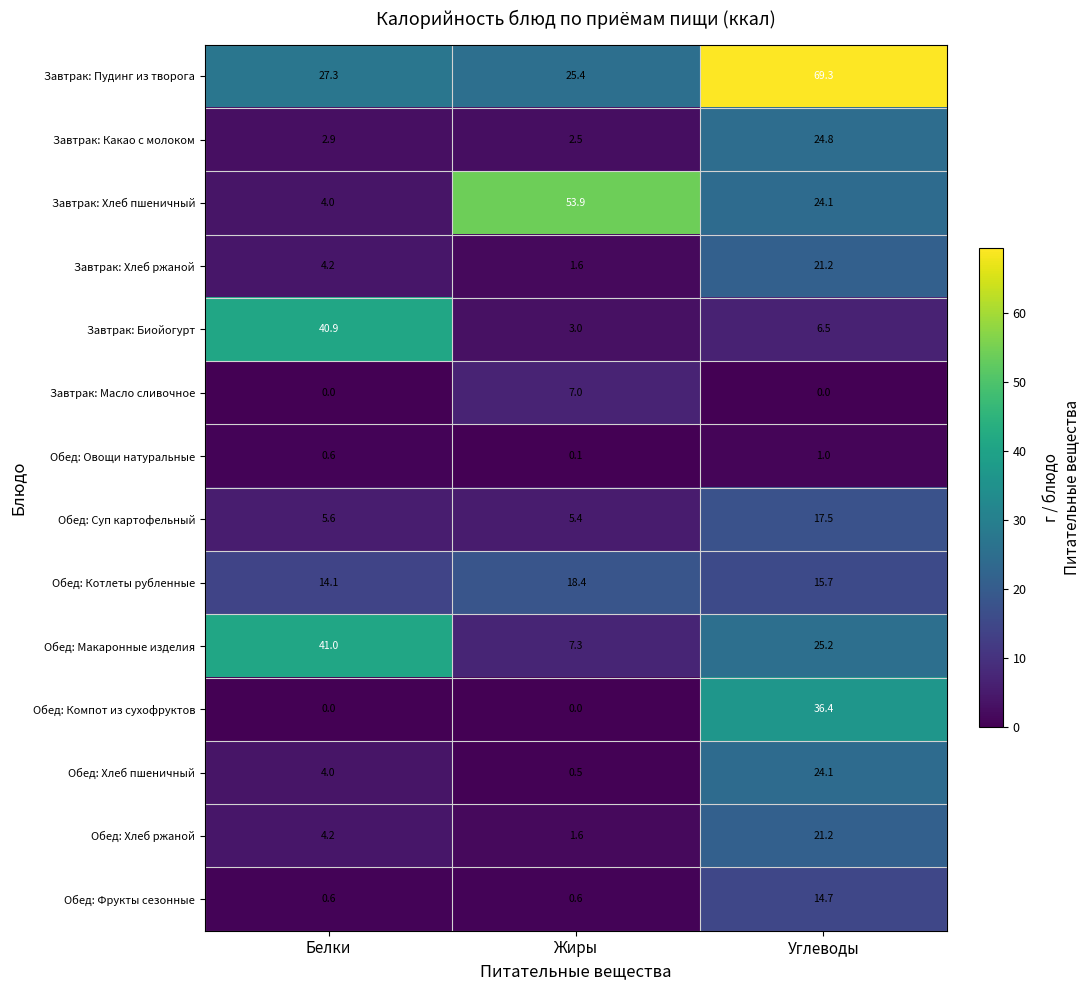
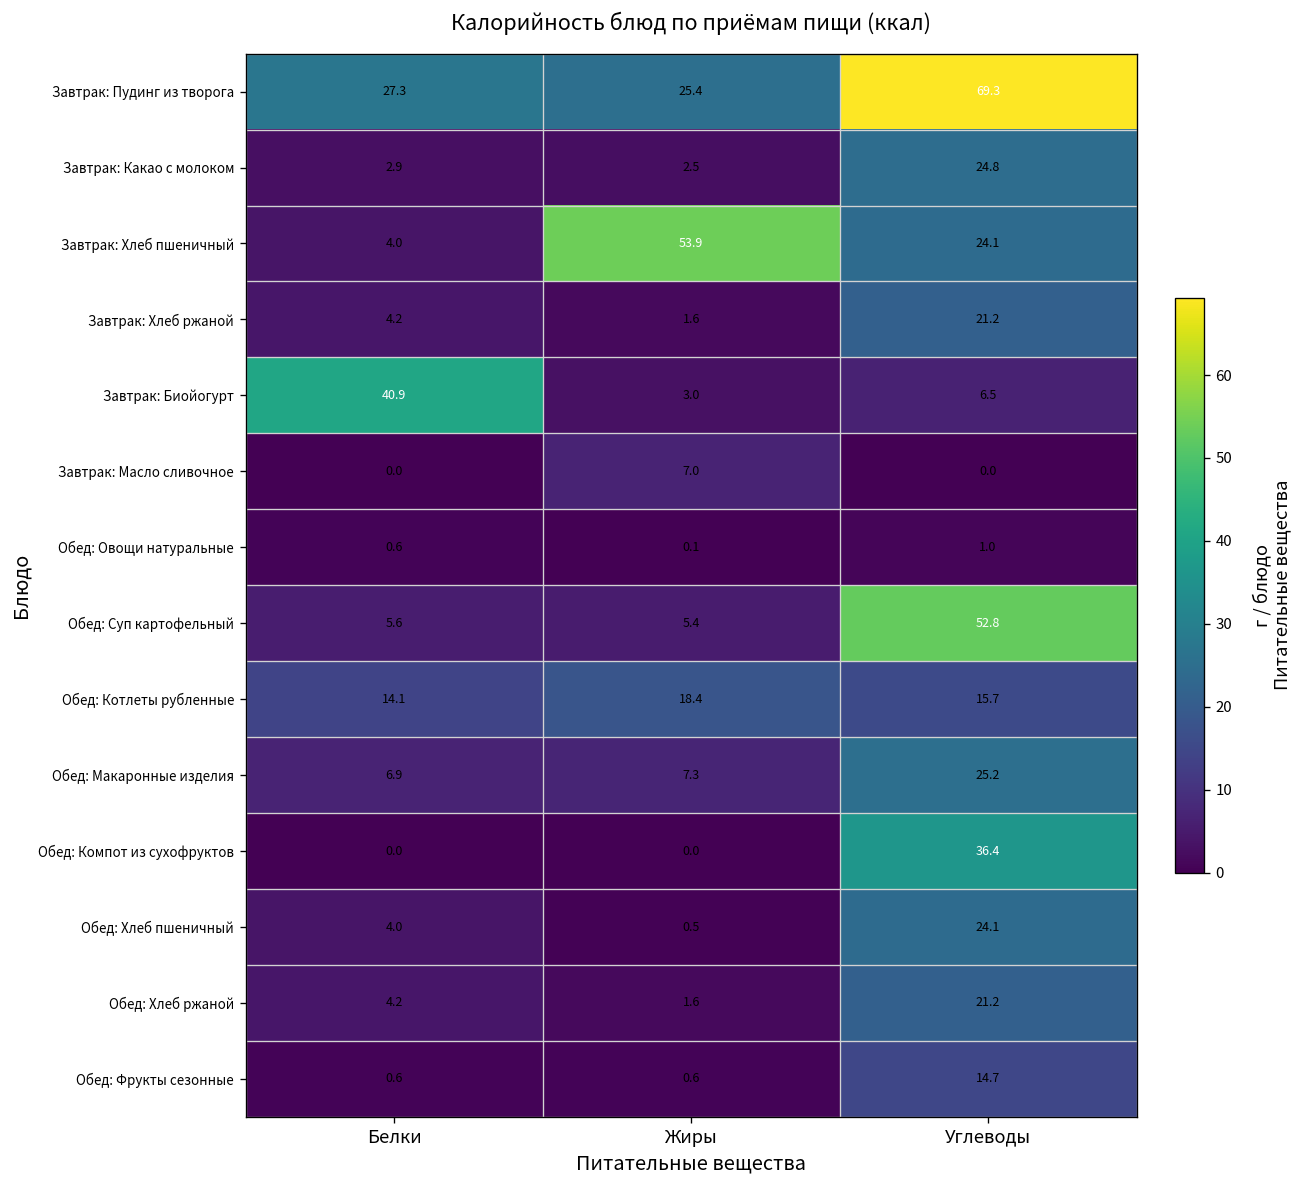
Обед: Суп картофельный, Углеводы: 17.5 -> 52.8
Обед: Макаронные изделия, Белки: 41.0 -> 6.9
